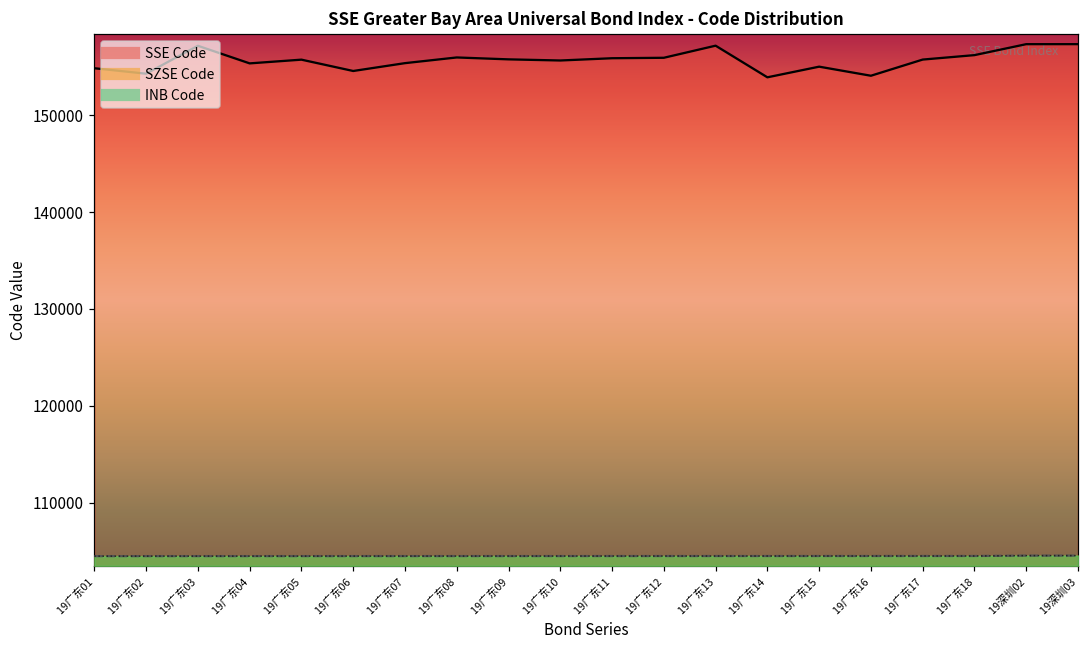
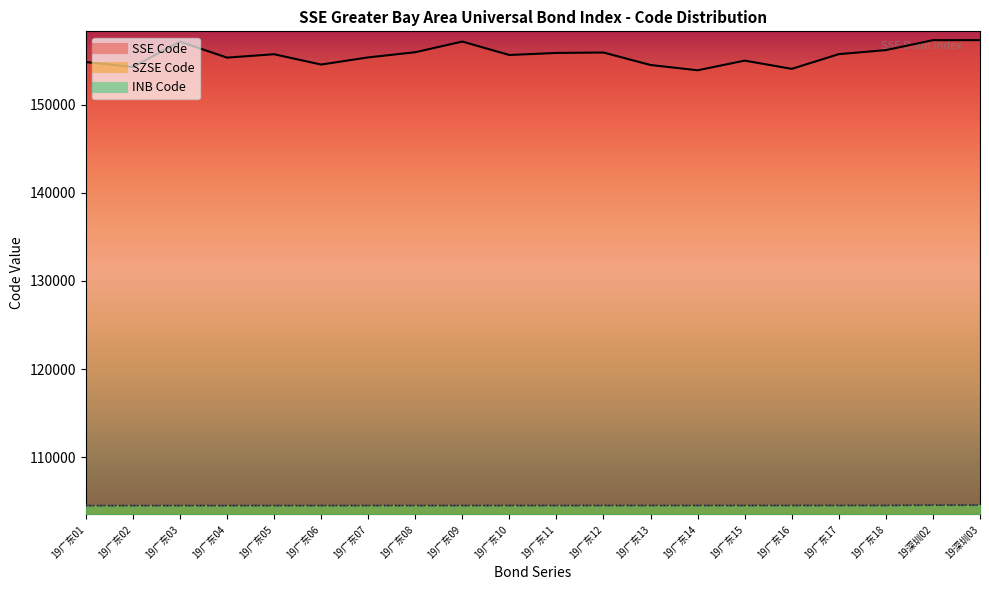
SSE Code, 19广东09: 156000 -> 157000
SSE Code, 19广东13: 157000 -> 155000
